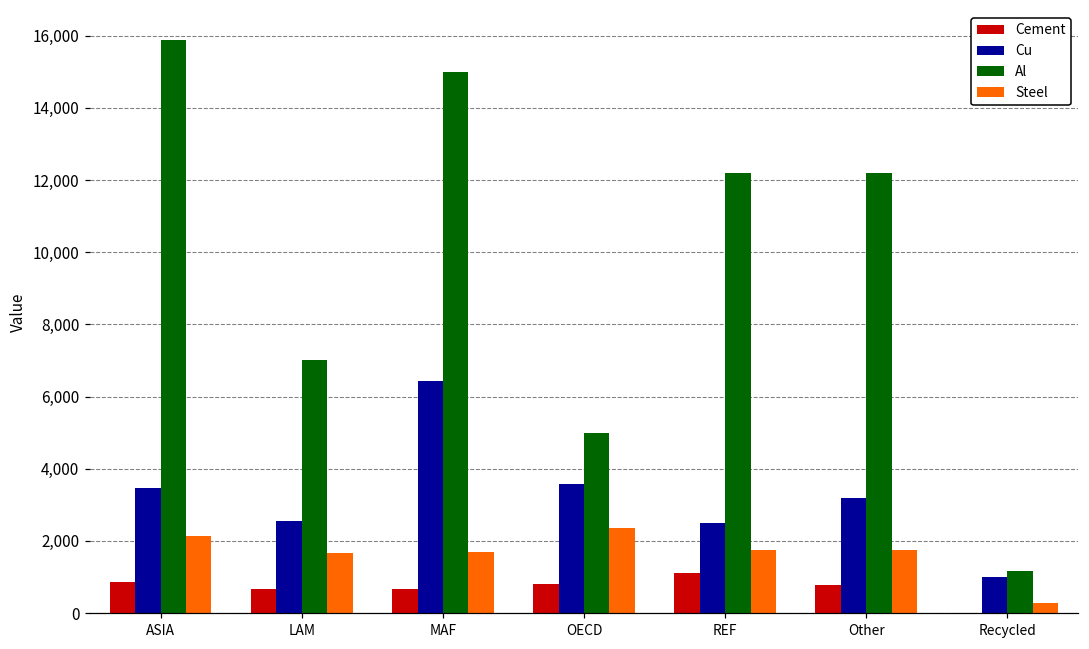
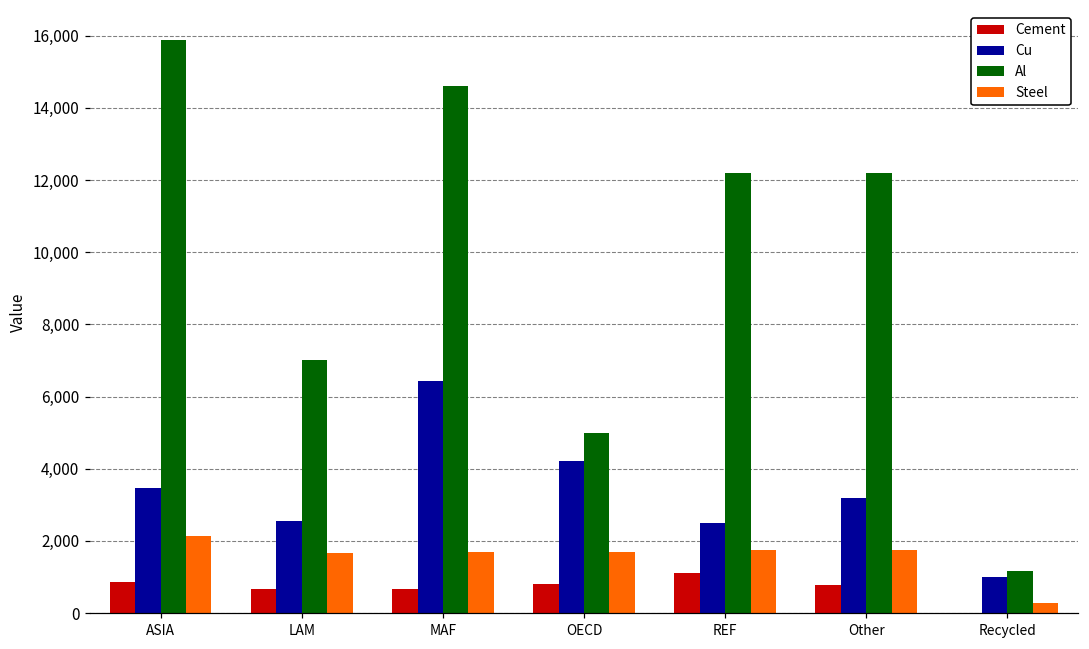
Al, MAF: 15,000 -> 14,600
Cu, OECD: 3,600 -> 4,200
Steel, OECD: 2,400 -> 1,700
